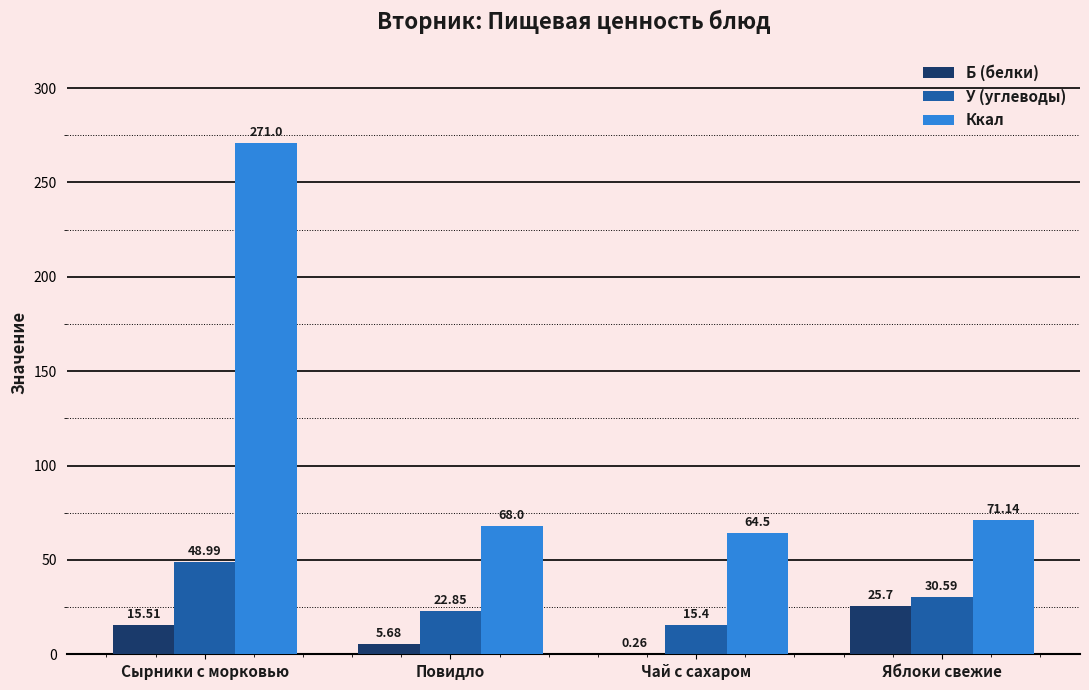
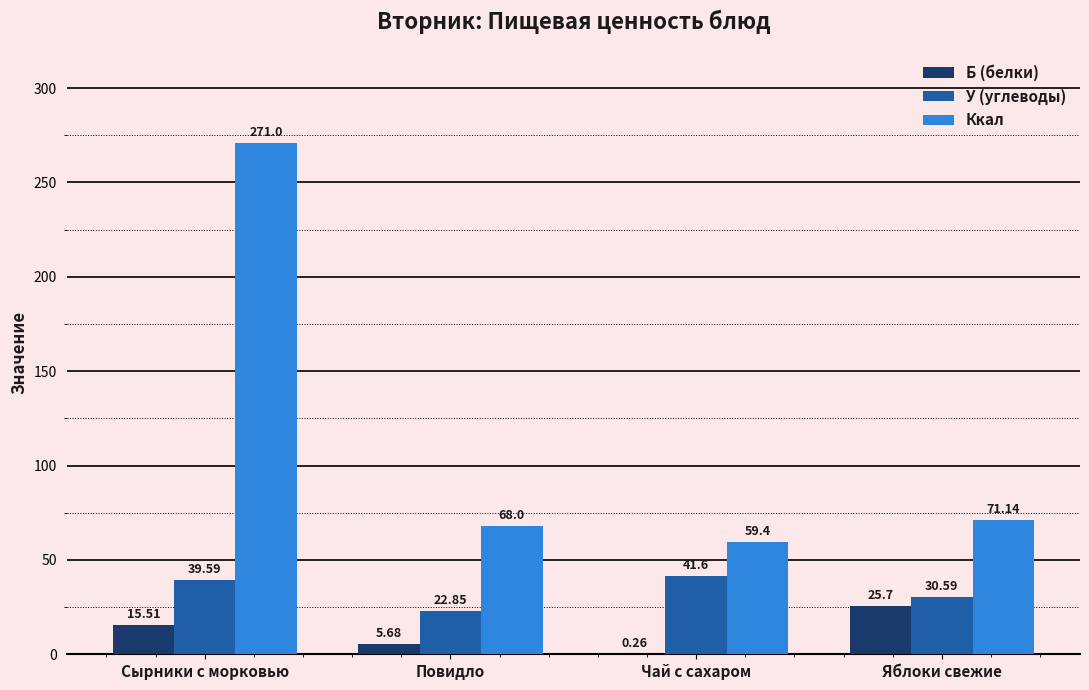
У (углеводы), Сырники с морковью: 48.99 -> 39.59
У (углеводы), Чай с сахаром: 15.4 -> 41.6
Ккал, Чай с сахаром: 64.5 -> 59.4
